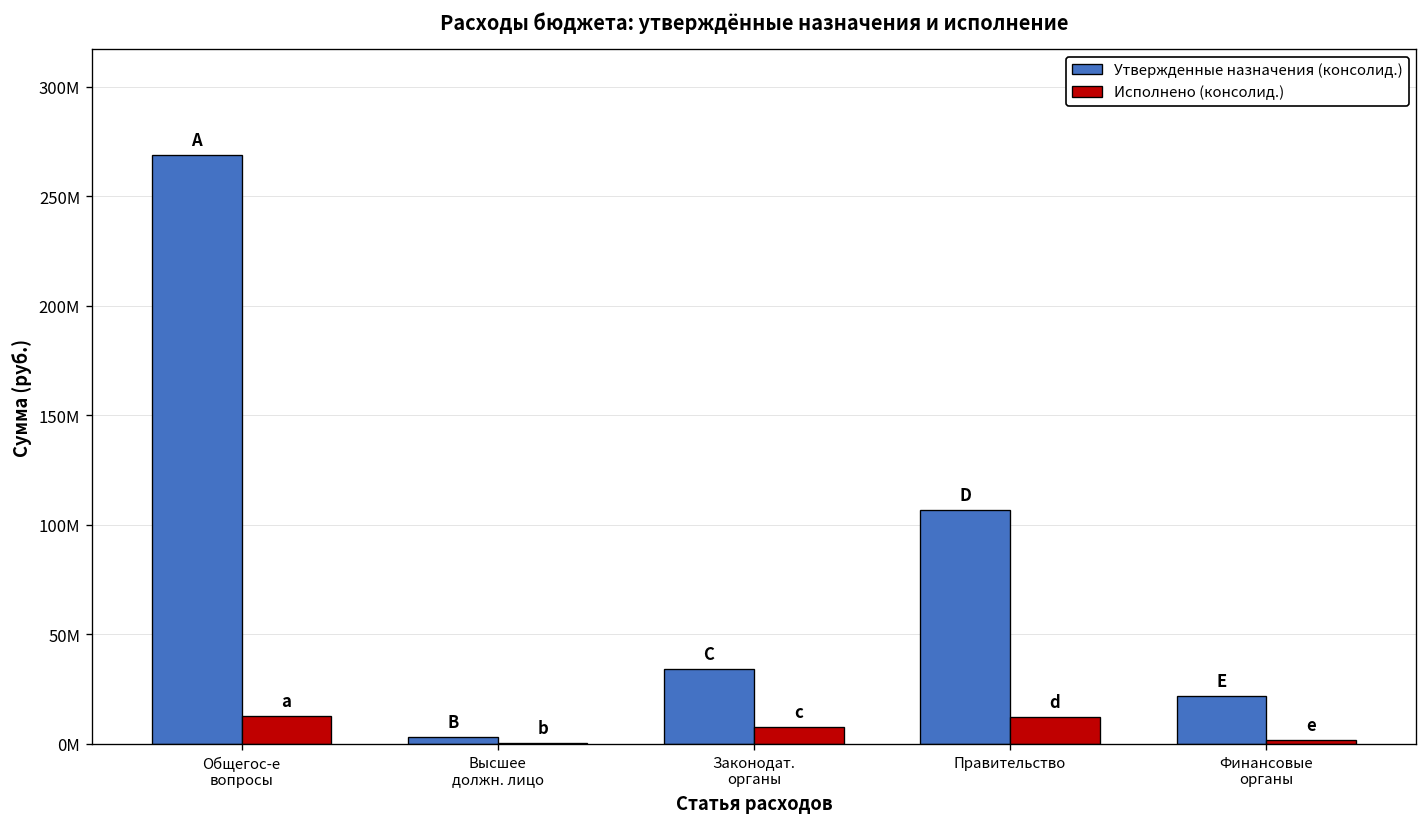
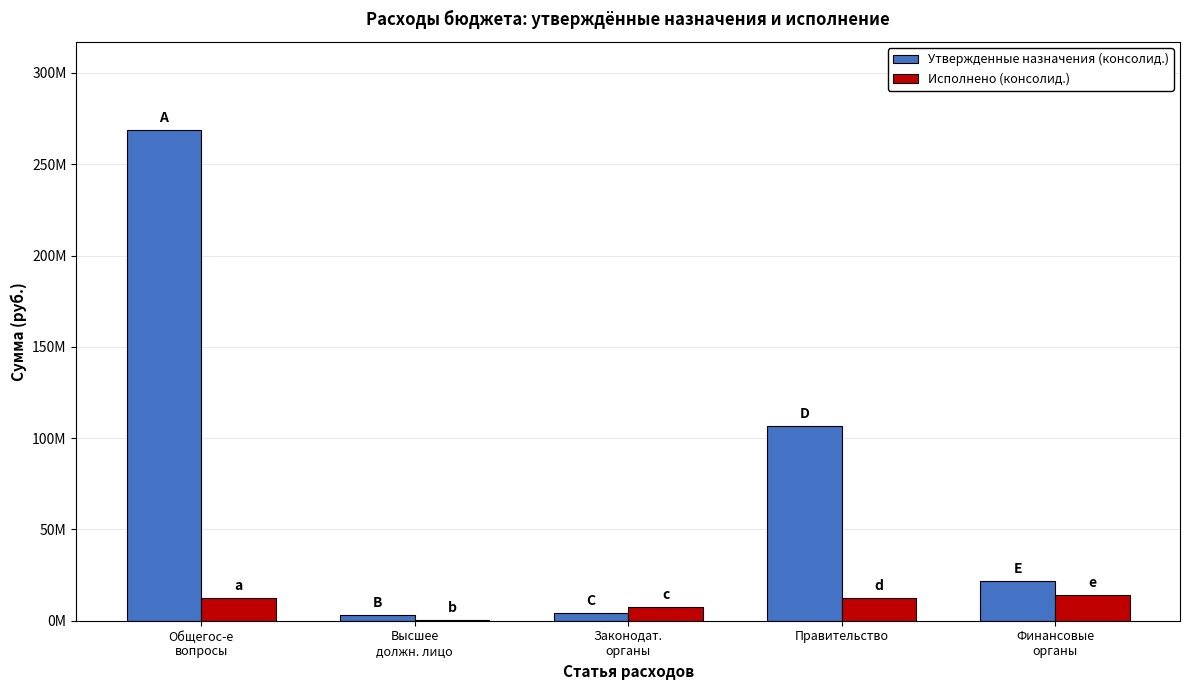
Утвержденные назначения (консолид.), Законодат. органы: 34000000 -> 4000000
Исполнено (консолид.), Финансовые органы: 2000000 -> 14000000
